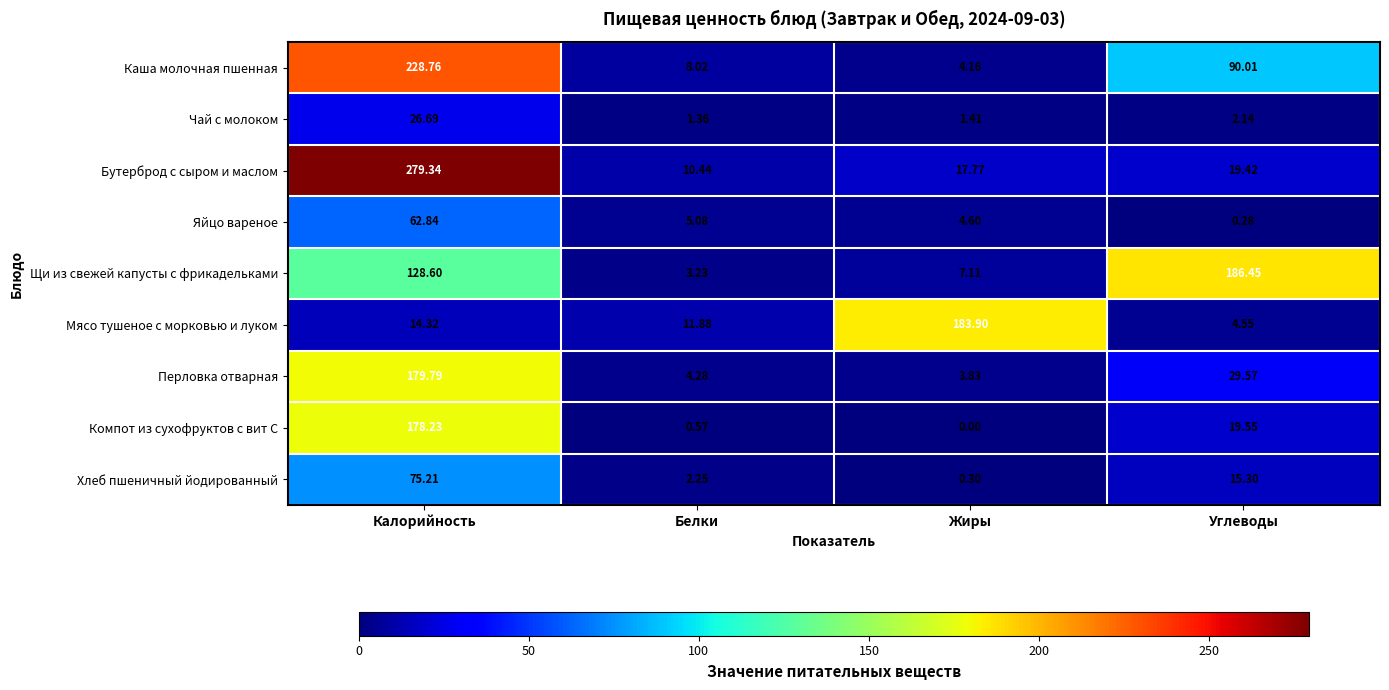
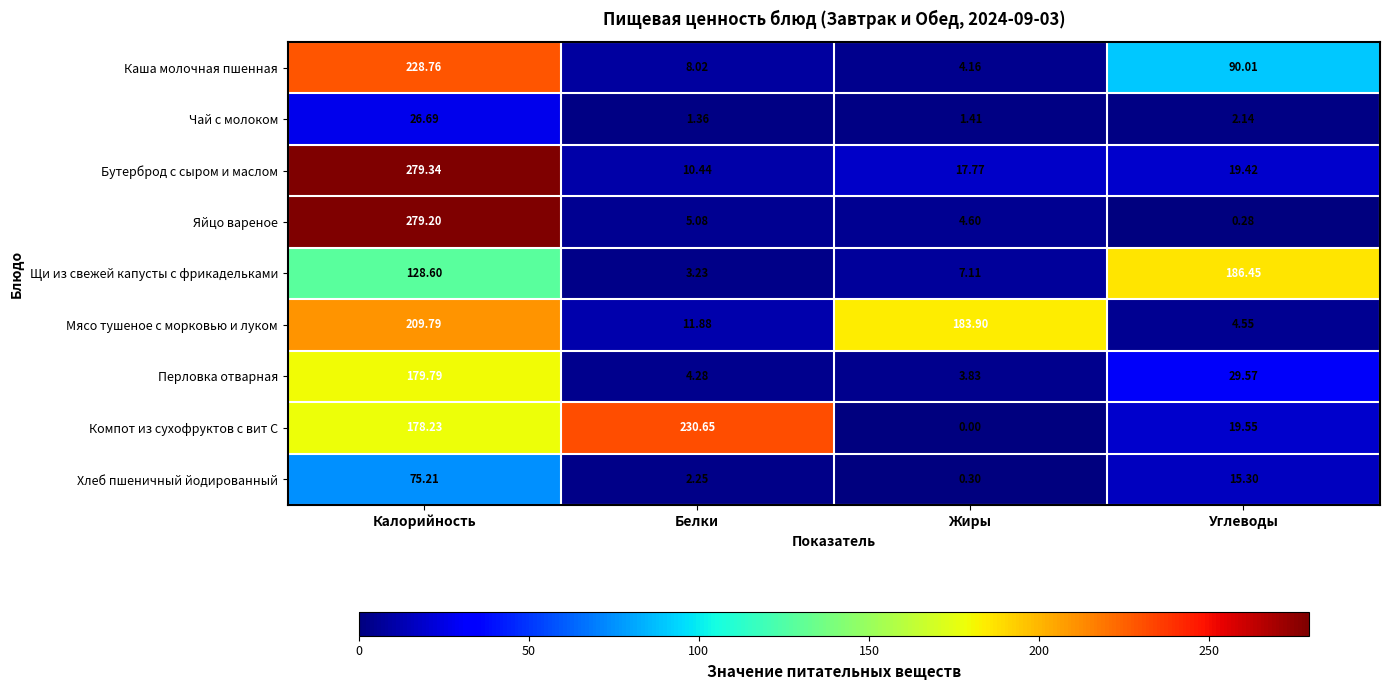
Яйцо вареное, Калорийность: 62.84 -> 279.20
Мясо тушеное с морковью и луком, Калорийность: 14.32 -> 209.79
Компот из сухофруктов с вит С, Белки: 0.57 -> 230.65
